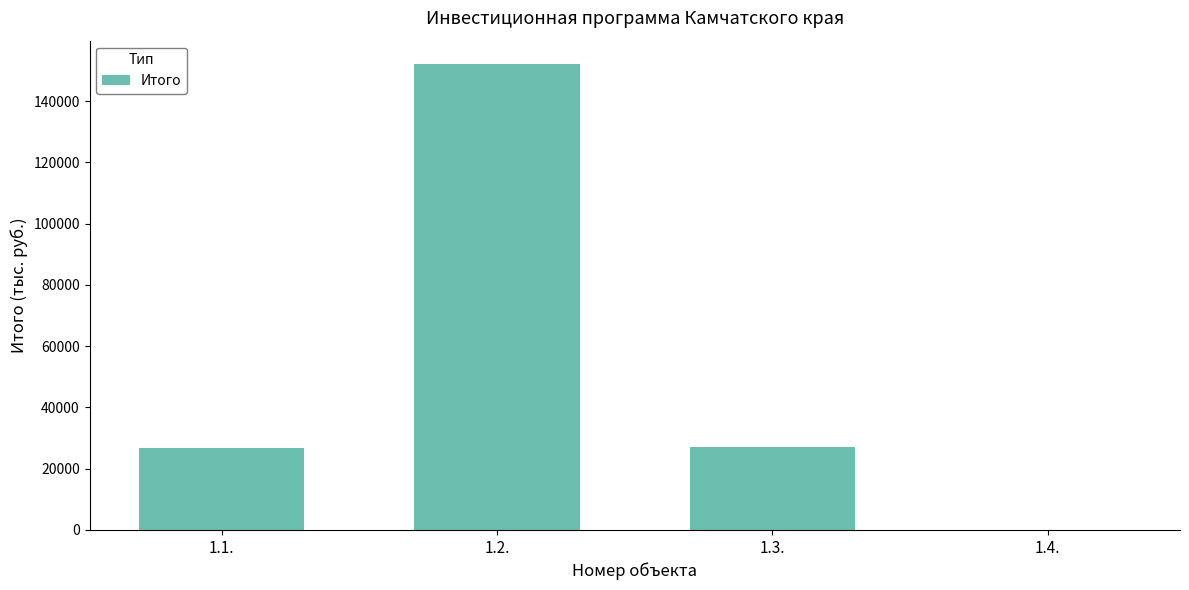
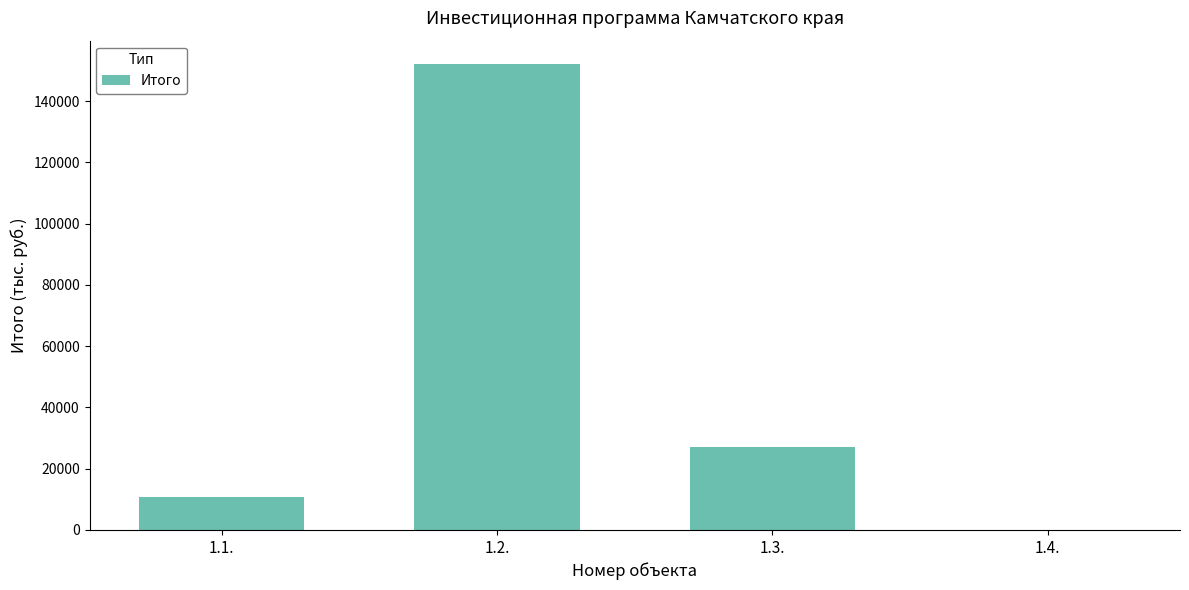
1.1.: 27000 -> 11000
